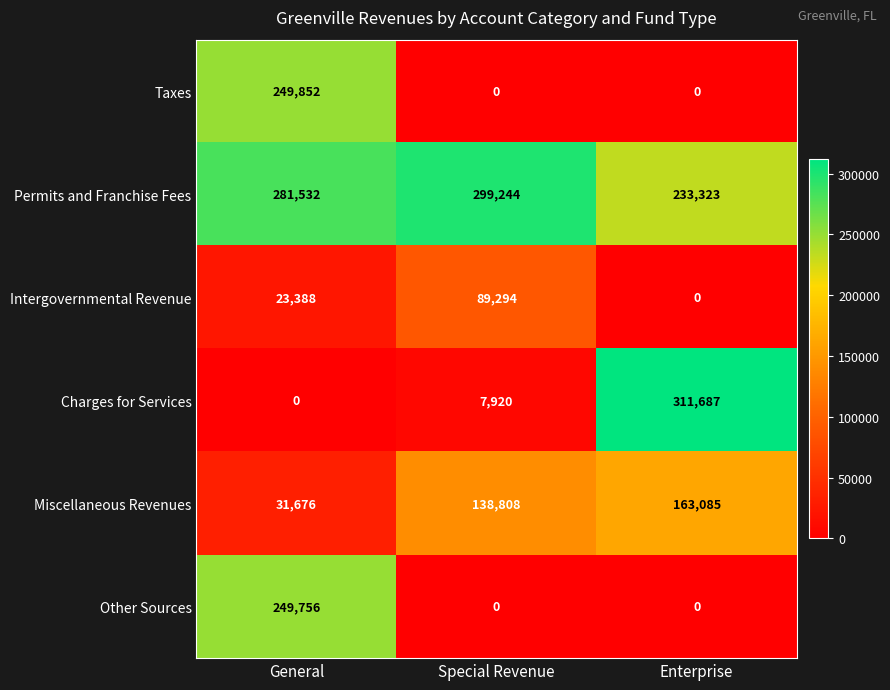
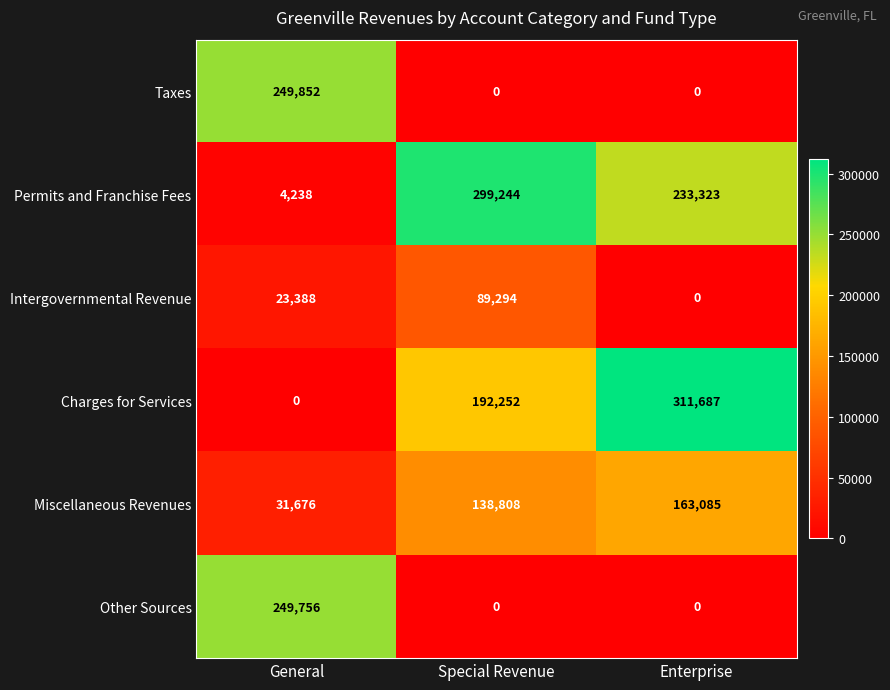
Permits and Franchise Fees, General: 281,532 -> 4,238
Charges for Services, Special Revenue: 7,920 -> 192,252
